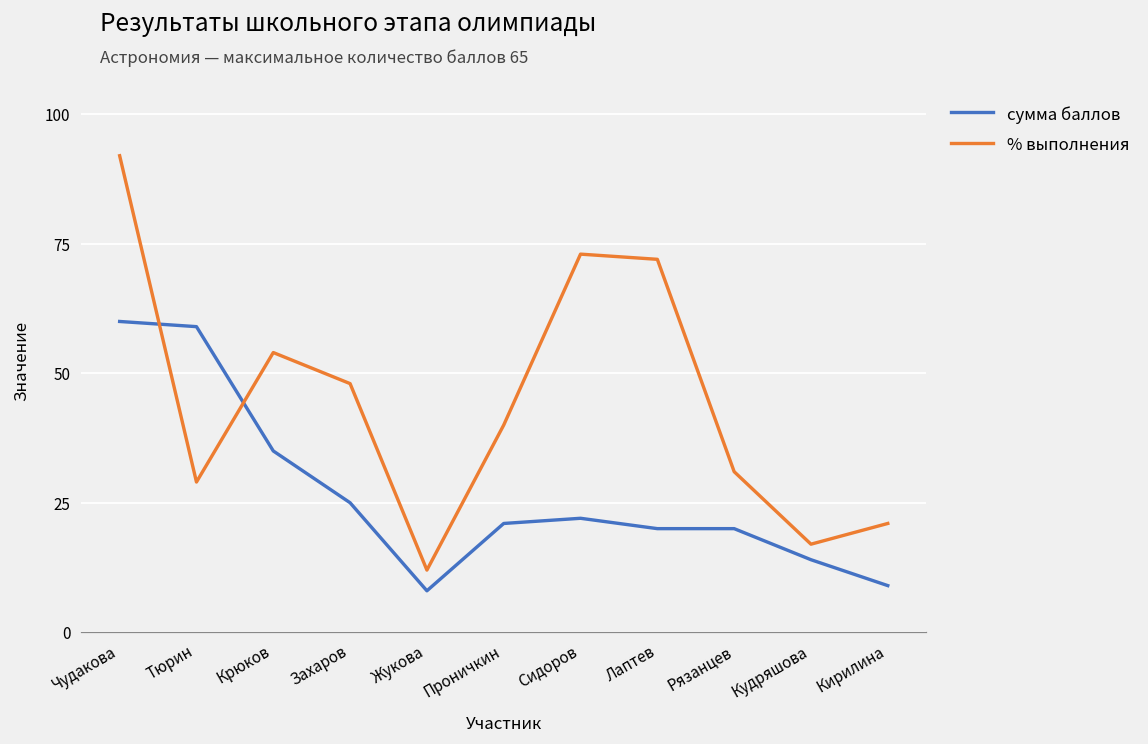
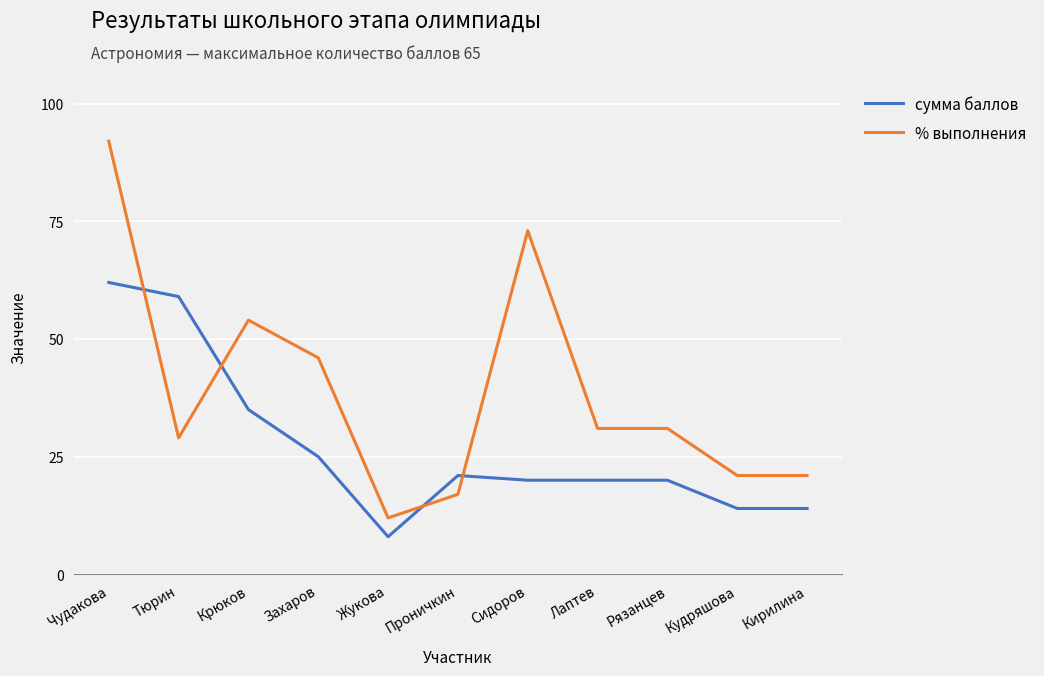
сумма баллов, Чудакова: 60 -> 62
% выполнения, Захаров: 48 -> 46
% выполнения, Проничкин: 40 -> 17
сумма баллов, Сидоров: 22 -> 20
% выполнения, Лаптев: 72 -> 31
% выполнения, Кудряшова: 17 -> 21
сумма баллов, Кирилина: 9 -> 14
